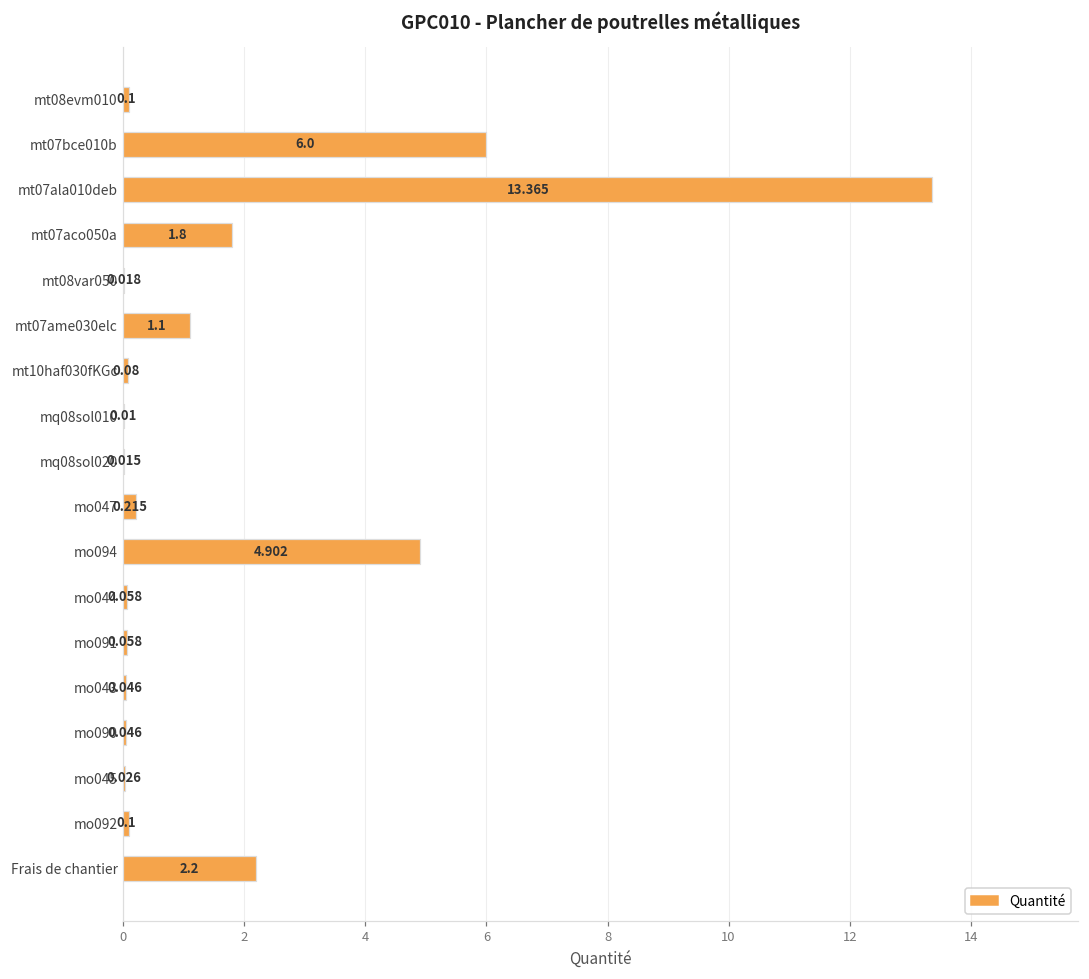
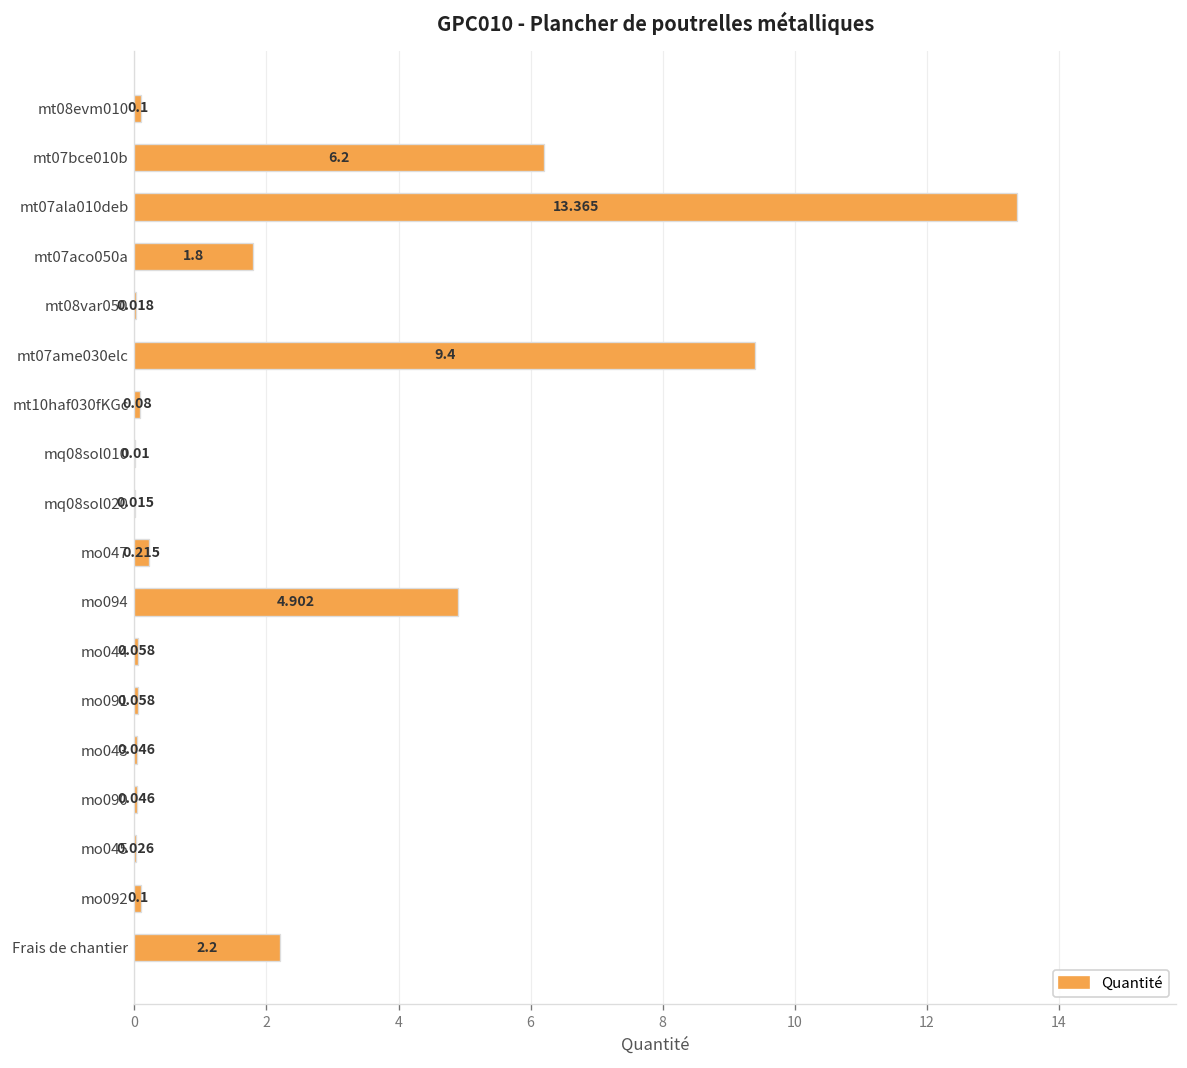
mt07bce010b: 6.0 -> 6.2
mt07ame030elc: 1.1 -> 9.4
